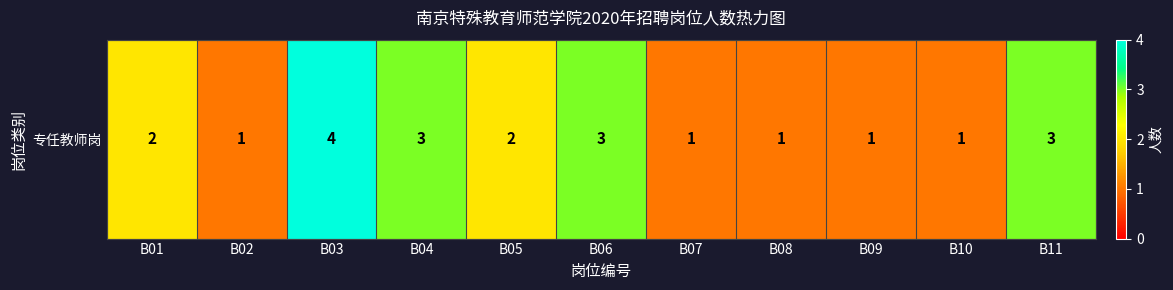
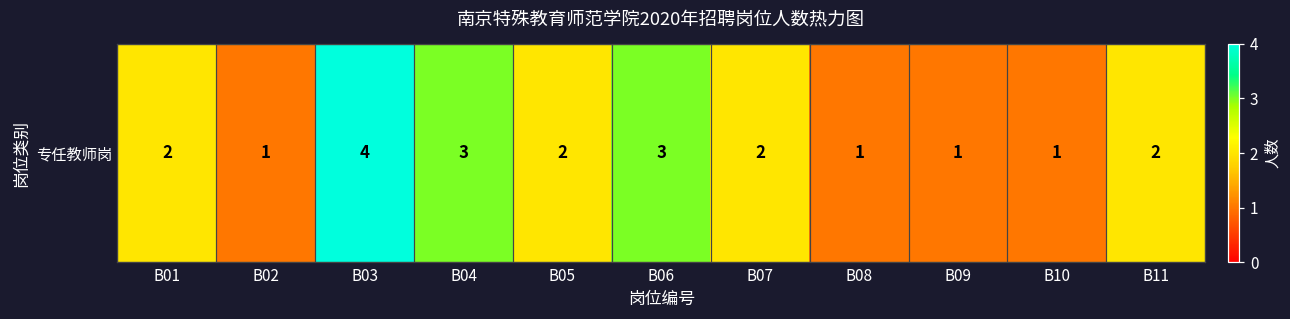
专任教师岗, B07: 1 -> 2
专任教师岗, B11: 3 -> 2
